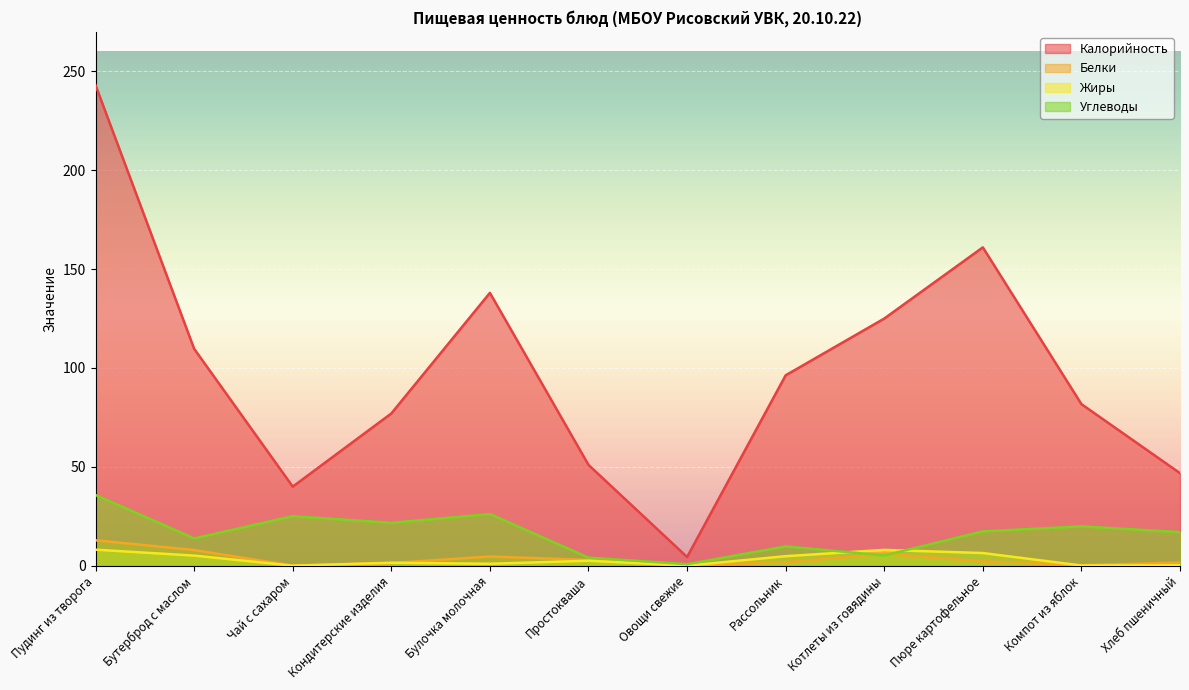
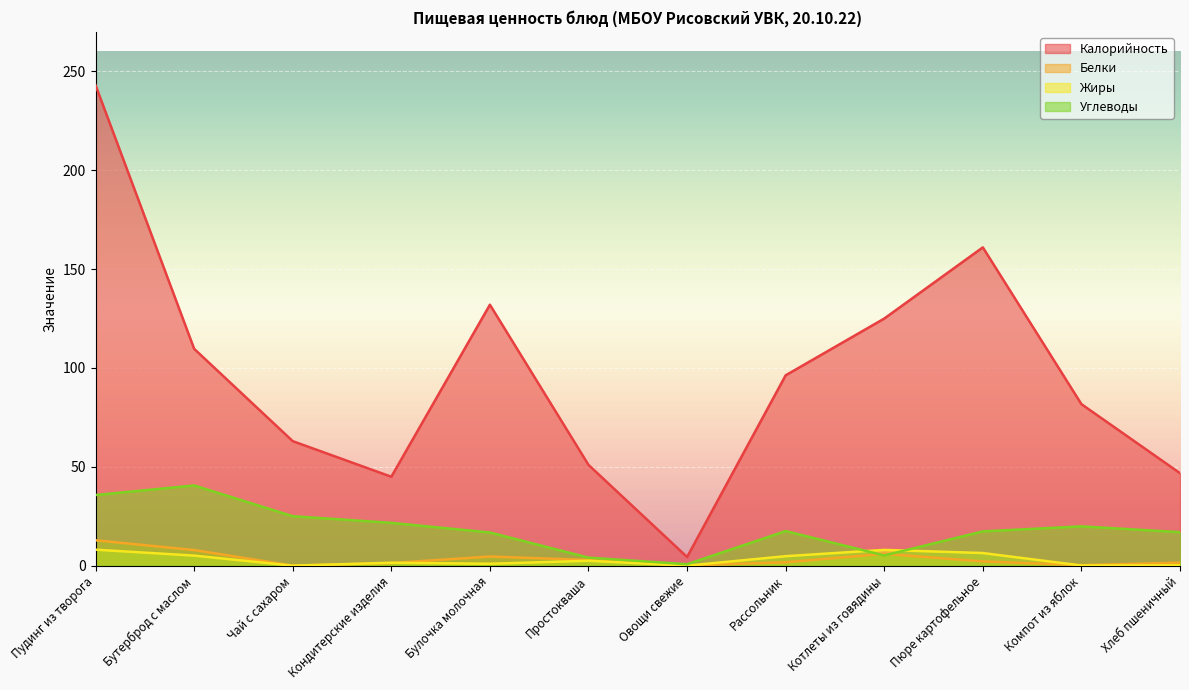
Углеводы, Бутерброд с маслом: 14 -> 41
Калорийность, Чай с сахаром: 40 -> 63
Калорийность, Кондитерские изделия: 77 -> 45
Калорийность, Булочка молочная: 138 -> 132
Углеводы, Булочка молочная: 26 -> 17
Углеводы, Рассольник: 10 -> 18
